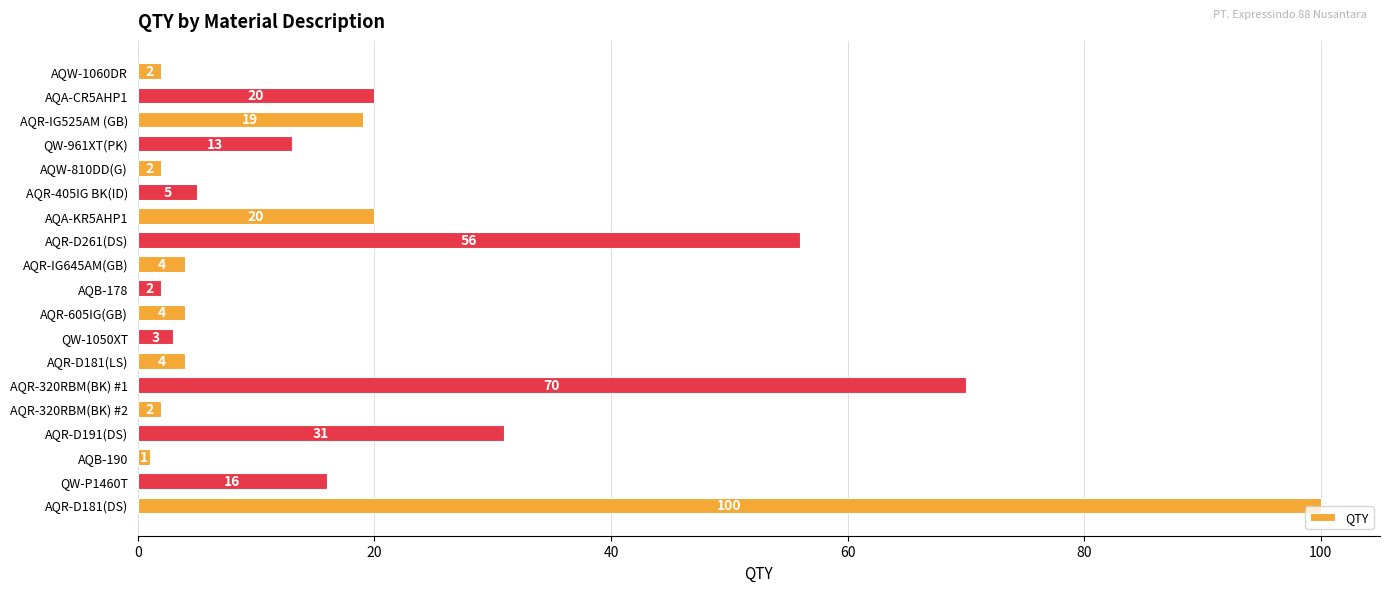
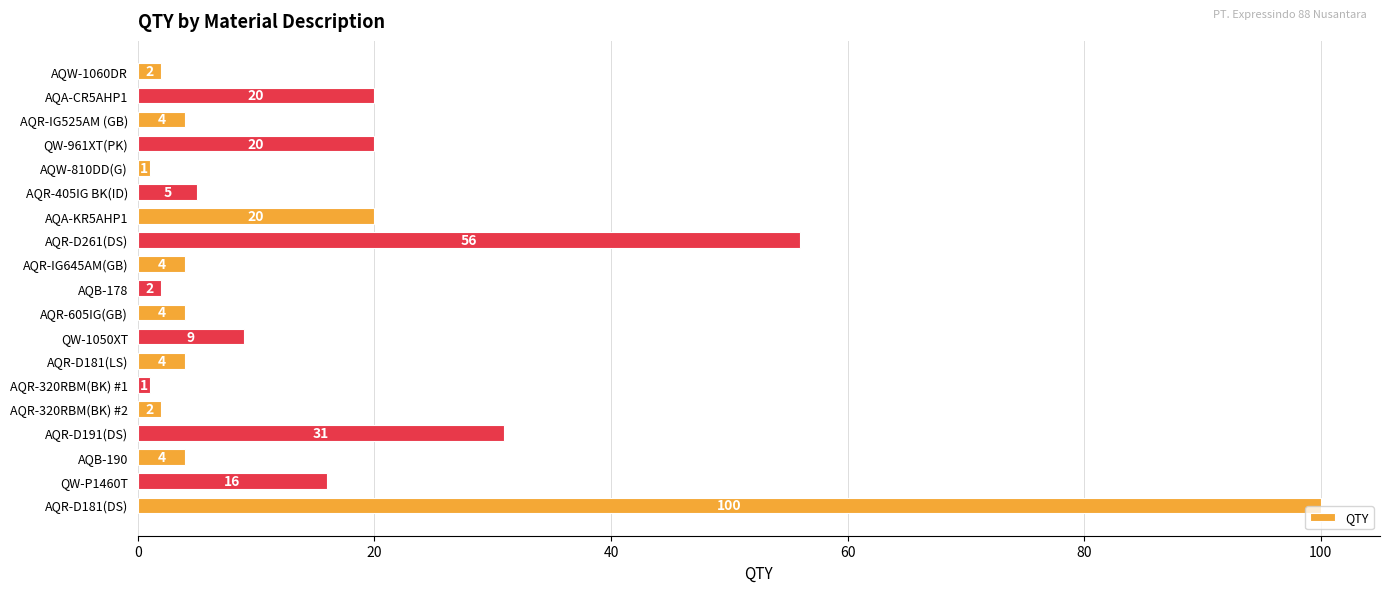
AQR-IG525AM (GB): 19 -> 4
QW-961XT(PK): 13 -> 20
AQW-810DD(G): 2 -> 1
QW-1050XT: 3 -> 9
AQR-320RBM(BK) #1: 70 -> 1
AQB-190: 1 -> 4
